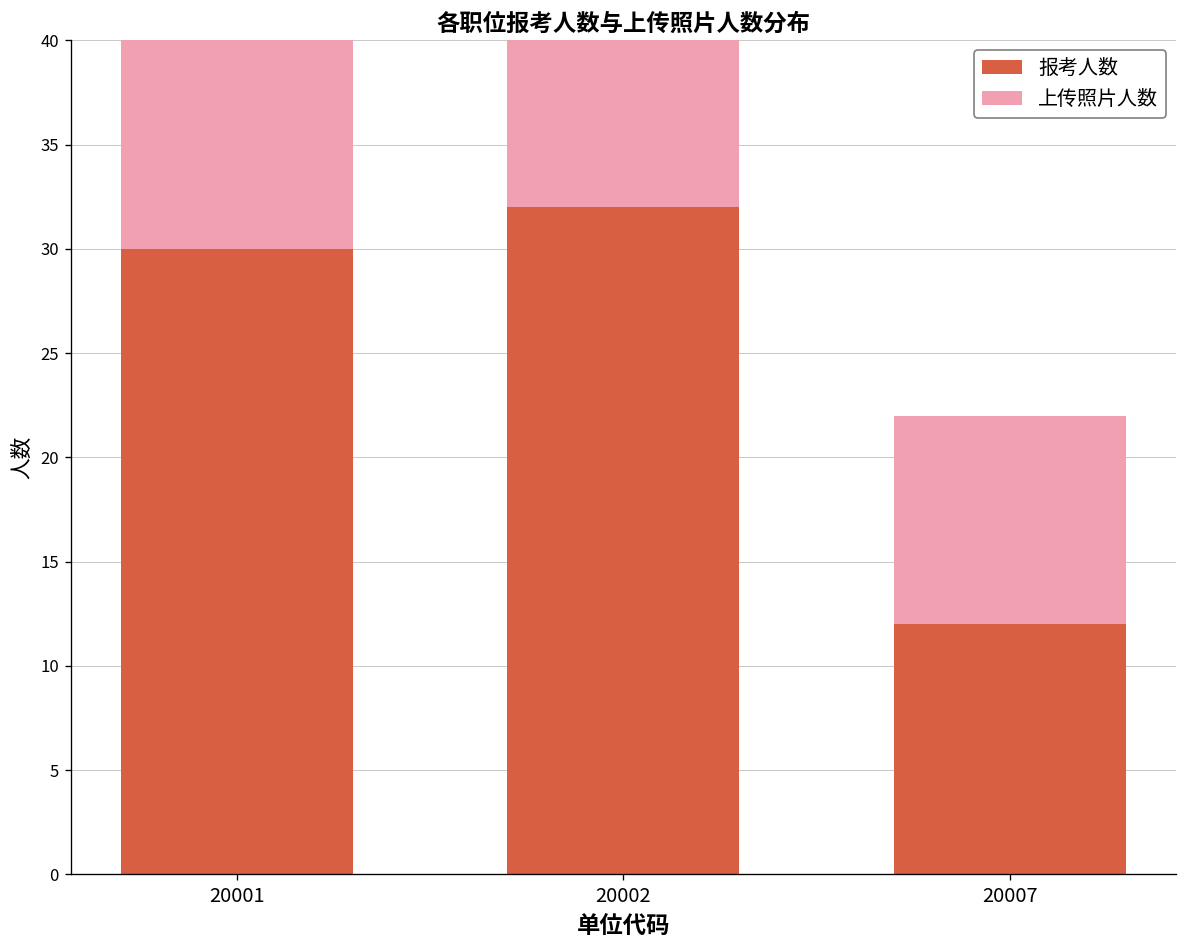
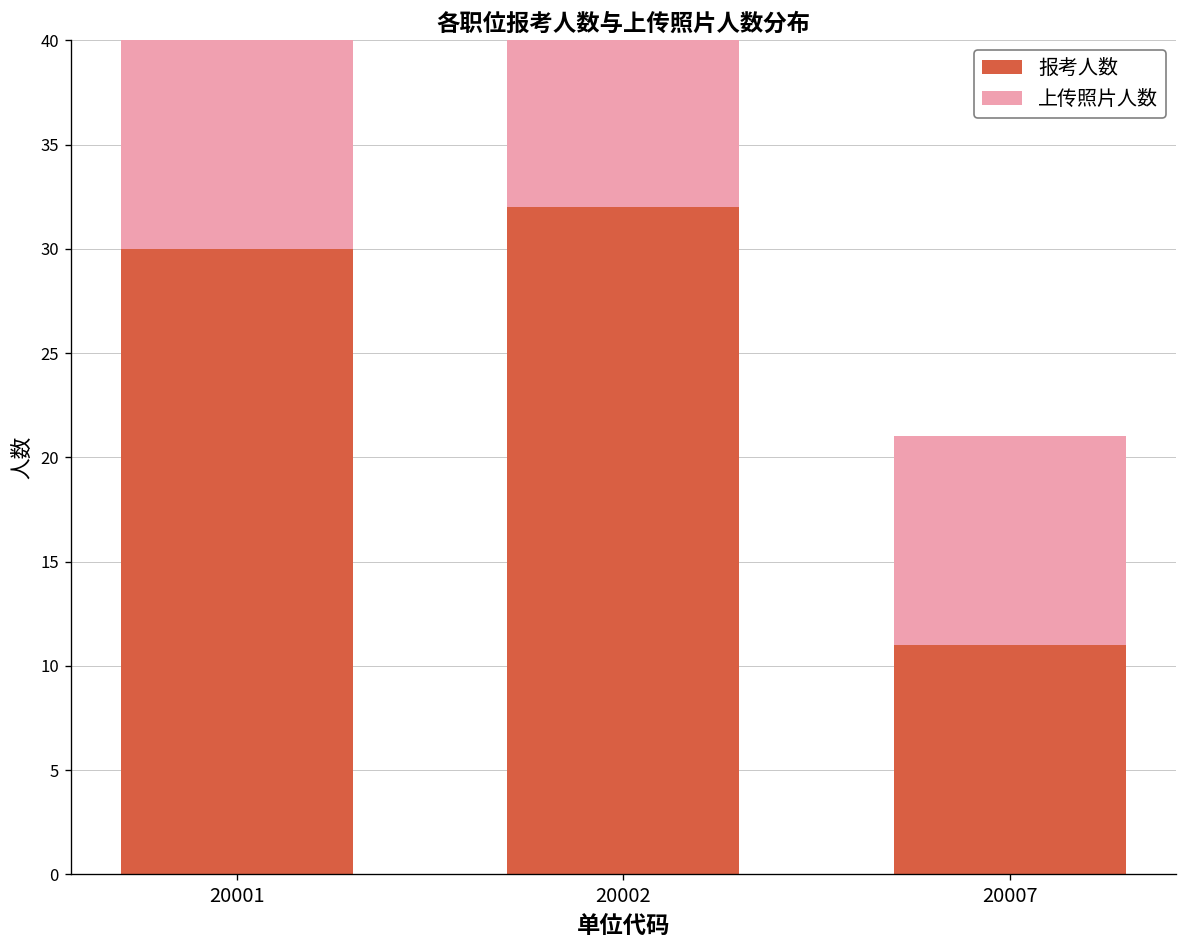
报考人数, 20007: 12 -> 11
